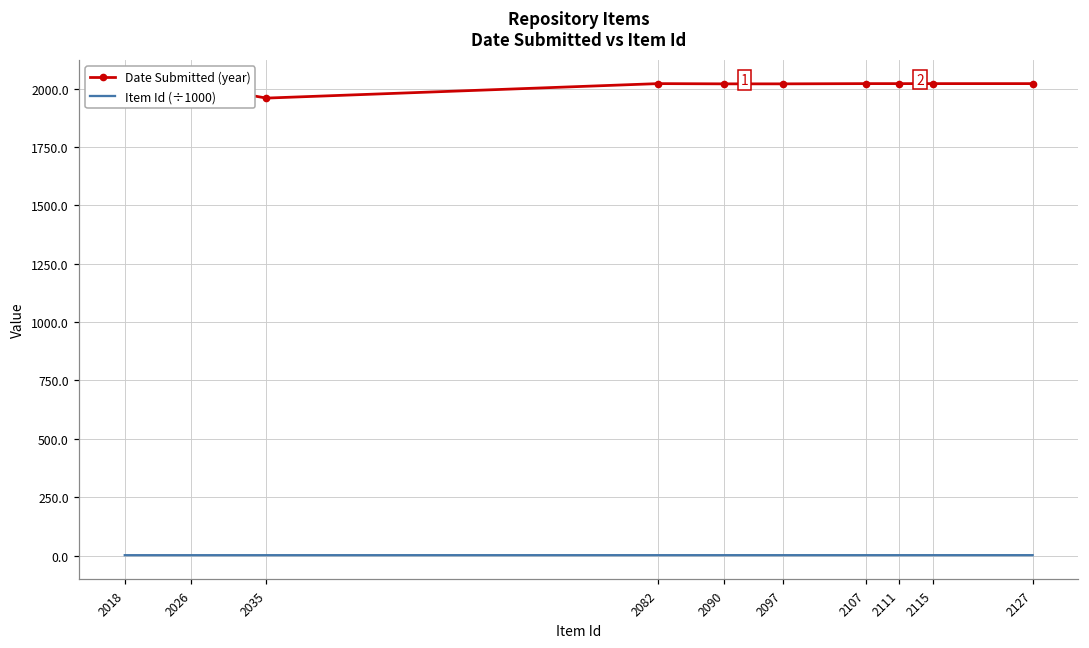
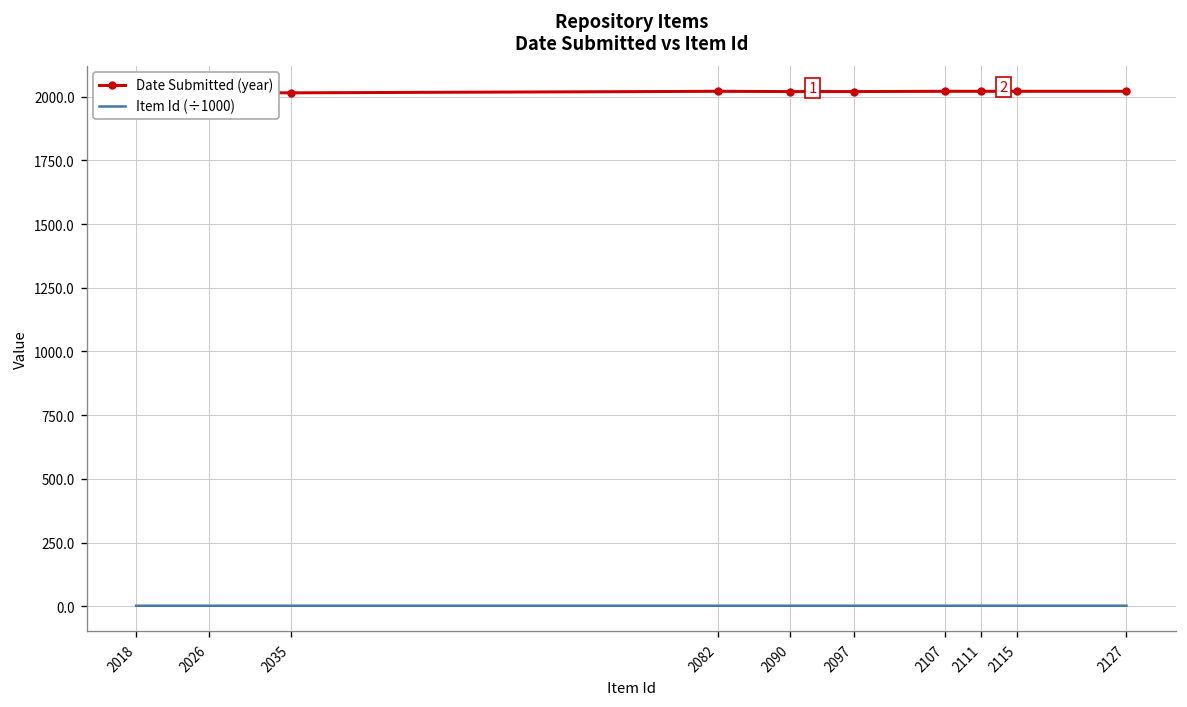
Date Submitted (year), 2035: 1960 -> 2020
